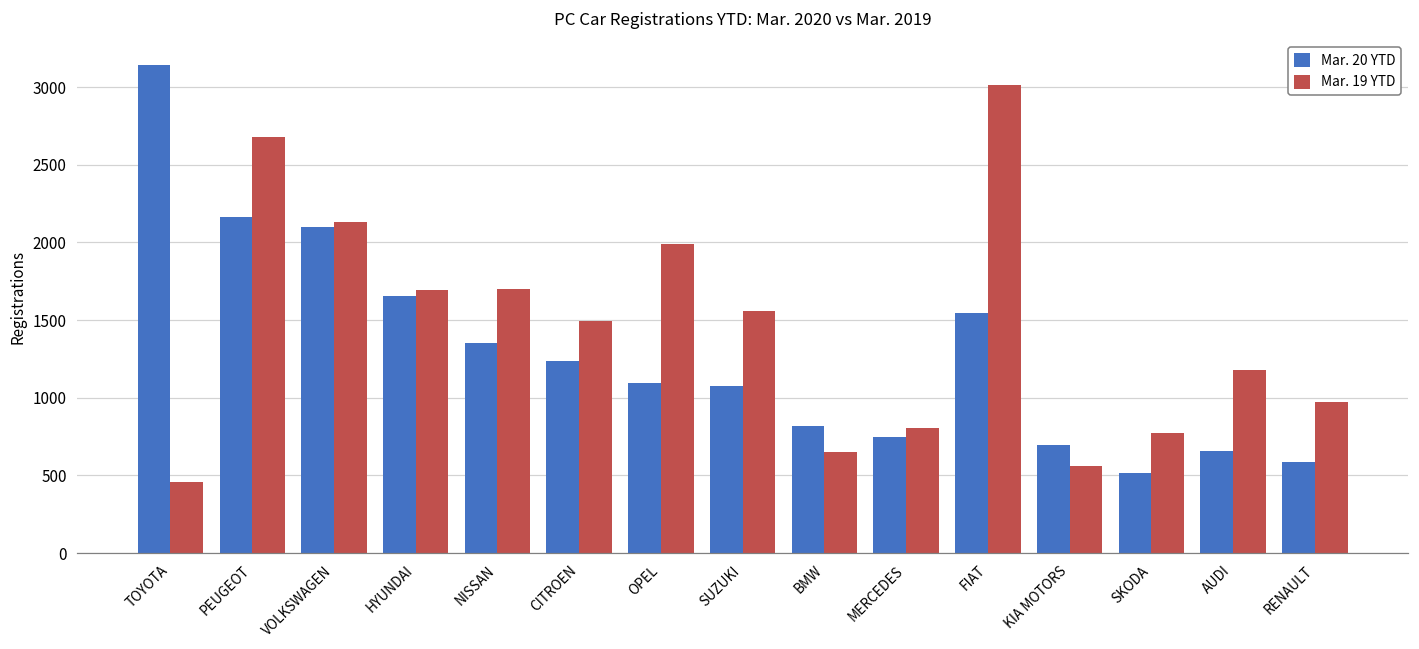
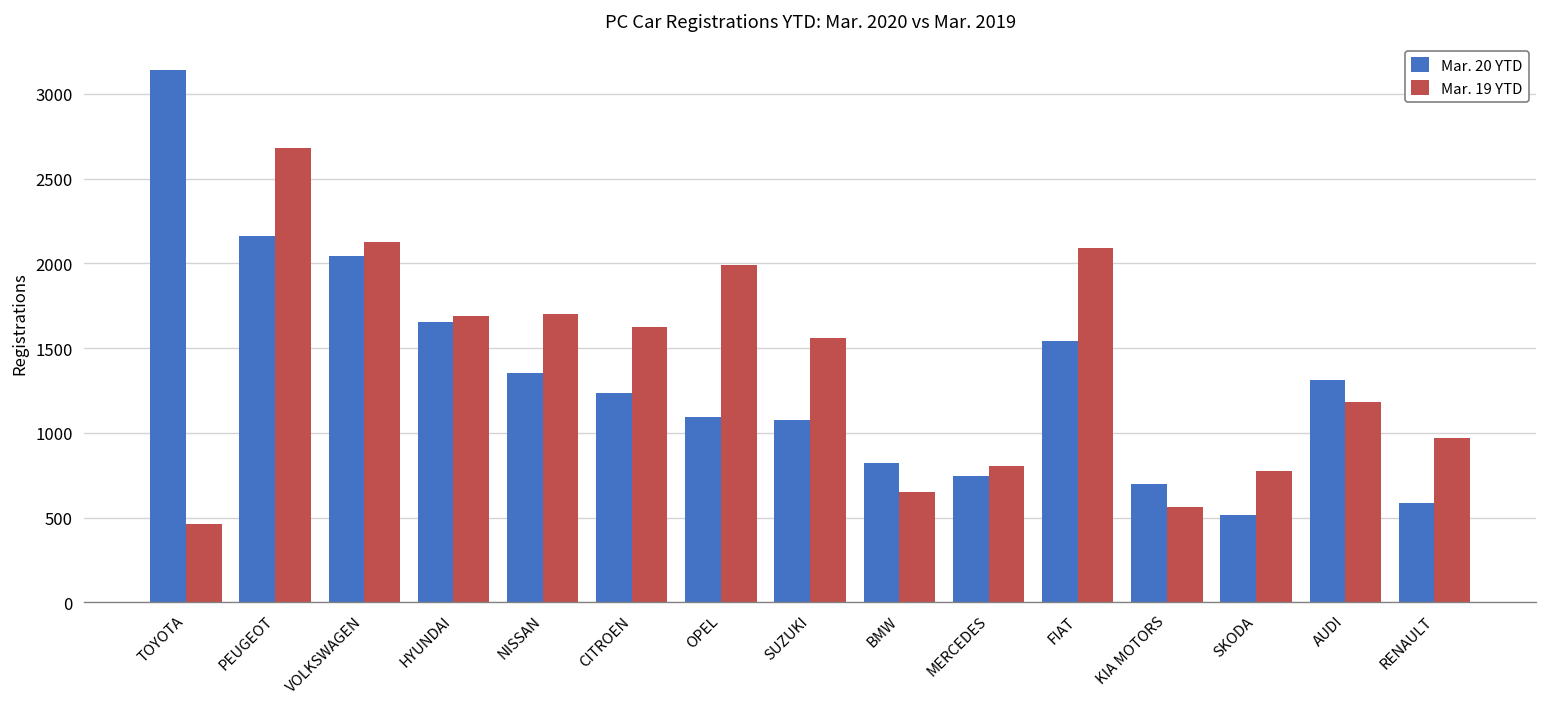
Mar. 20 YTD, VOLKSWAGEN: 2100 -> 2040
Mar. 19 YTD, CITROEN: 1490 -> 1630
Mar. 19 YTD, FIAT: 3010 -> 2090
Mar. 20 YTD, AUDI: 660 -> 1320
